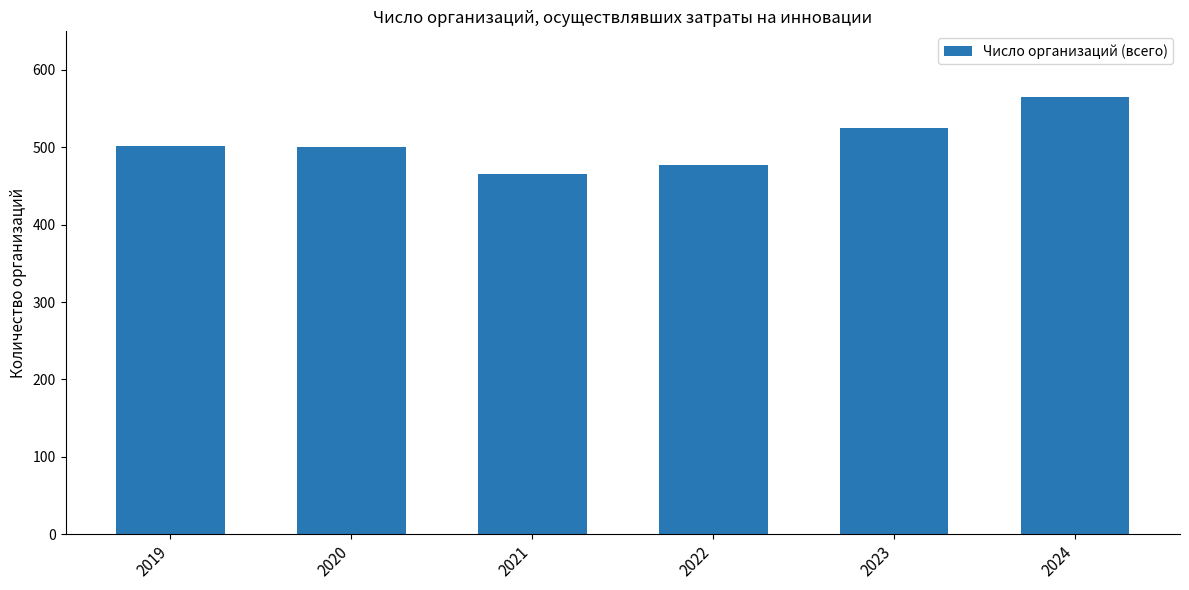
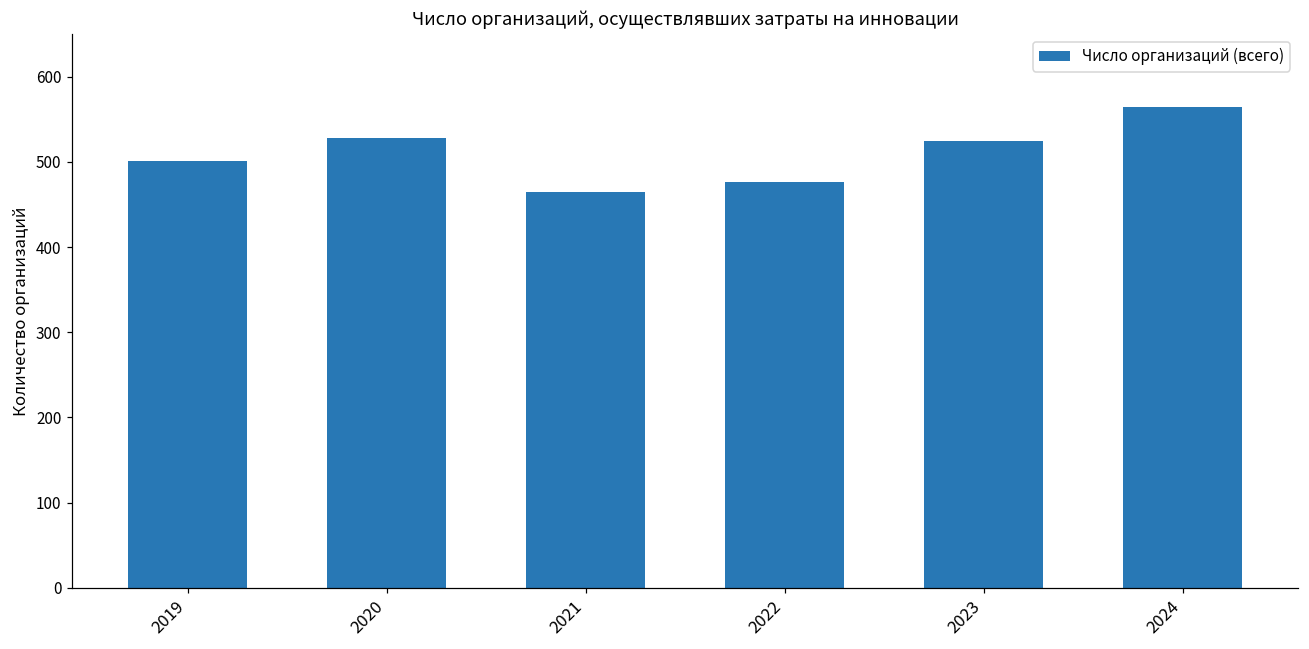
2020: 500 -> 530
